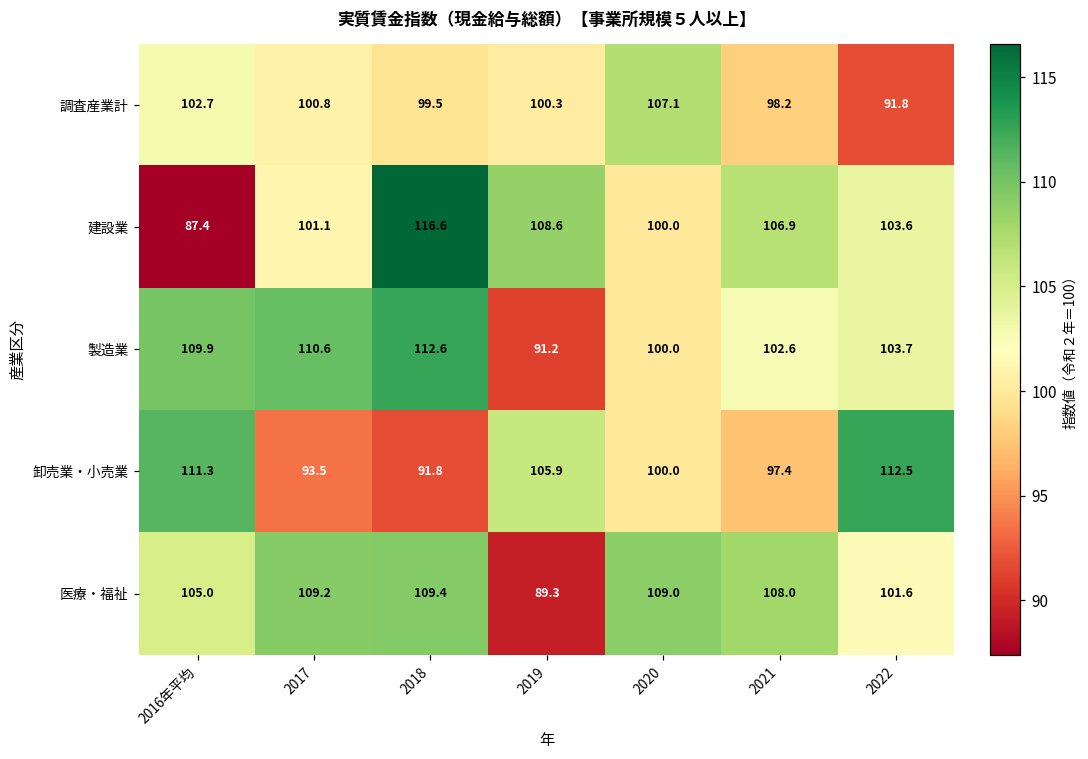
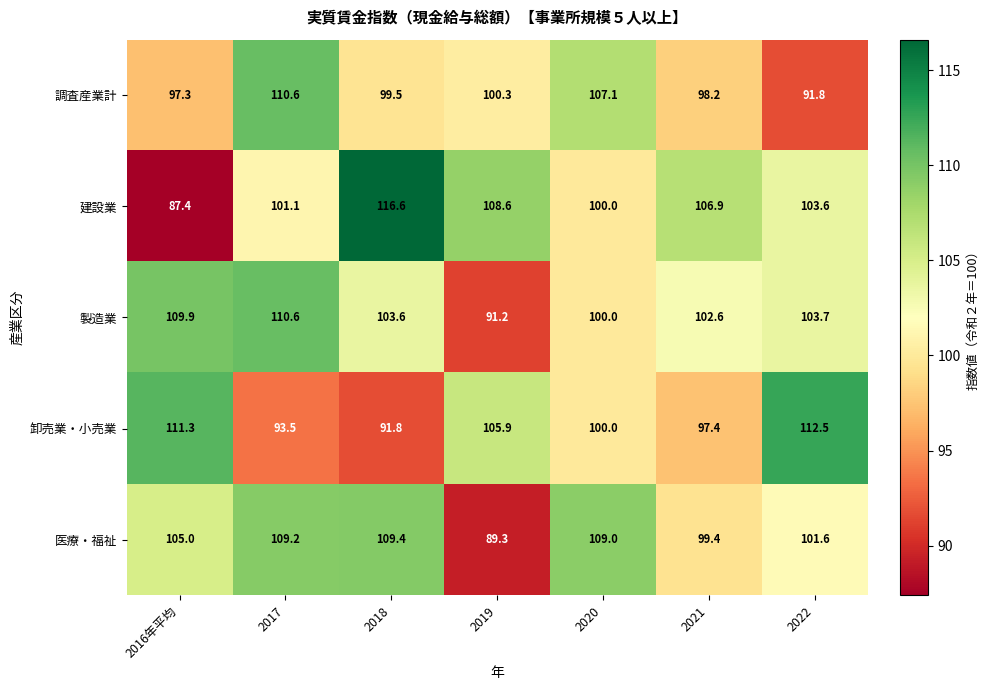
調査産業計, 2016年平均: 102.7 -> 97.3
調査産業計, 2017: 100.8 -> 110.6
製造業, 2018: 112.6 -> 103.6
医療・福祉, 2021: 108.0 -> 99.4
